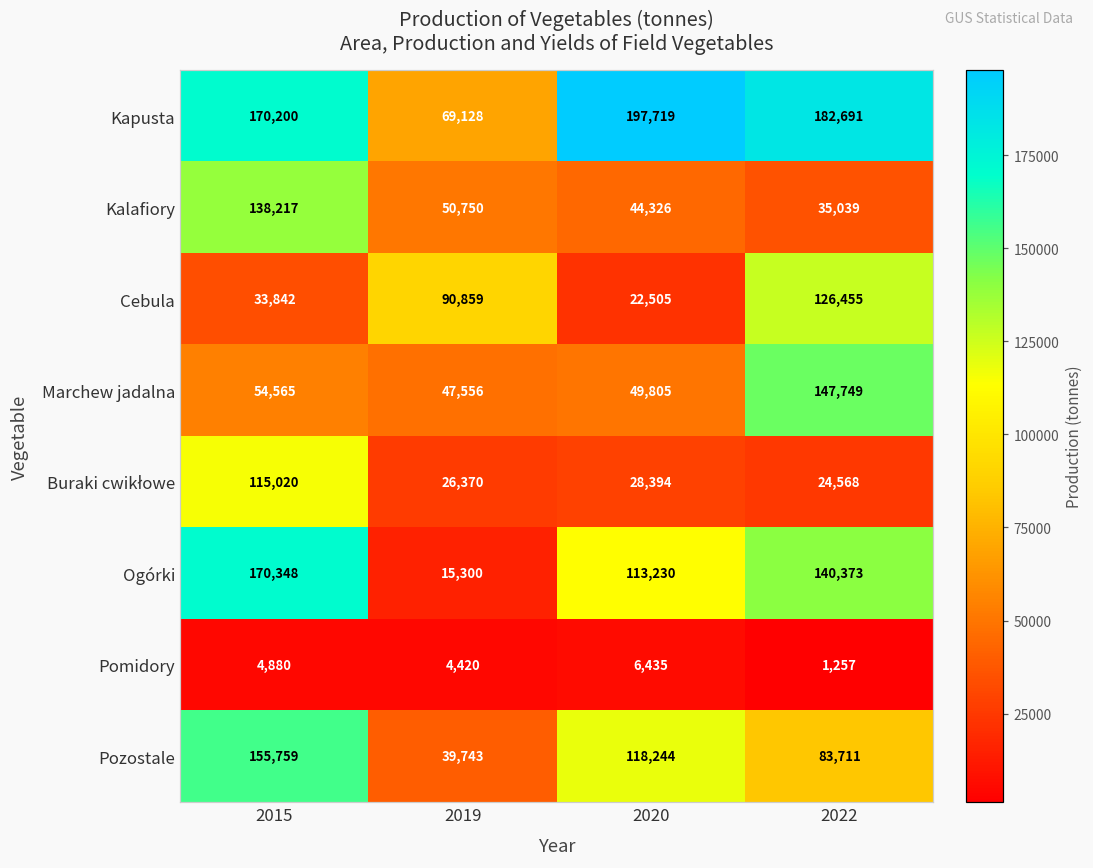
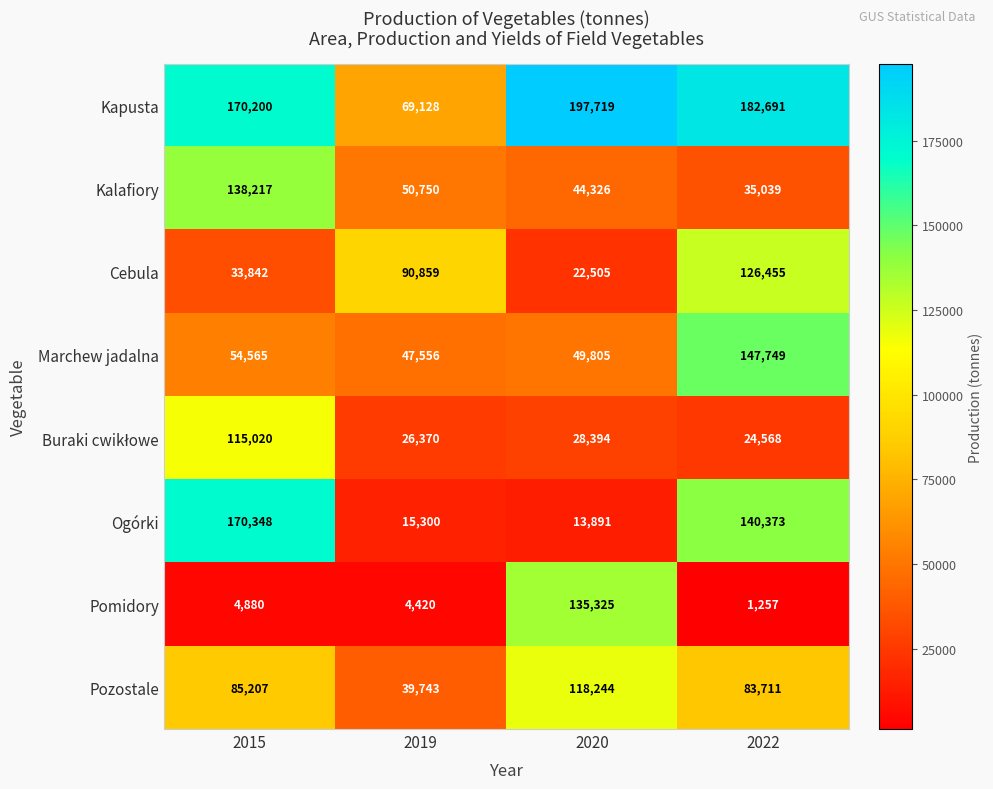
Ogórki, 2020: 113,230 -> 13,891
Pomidory, 2020: 6,435 -> 135,325
Pozostale, 2015: 155,759 -> 85,207
